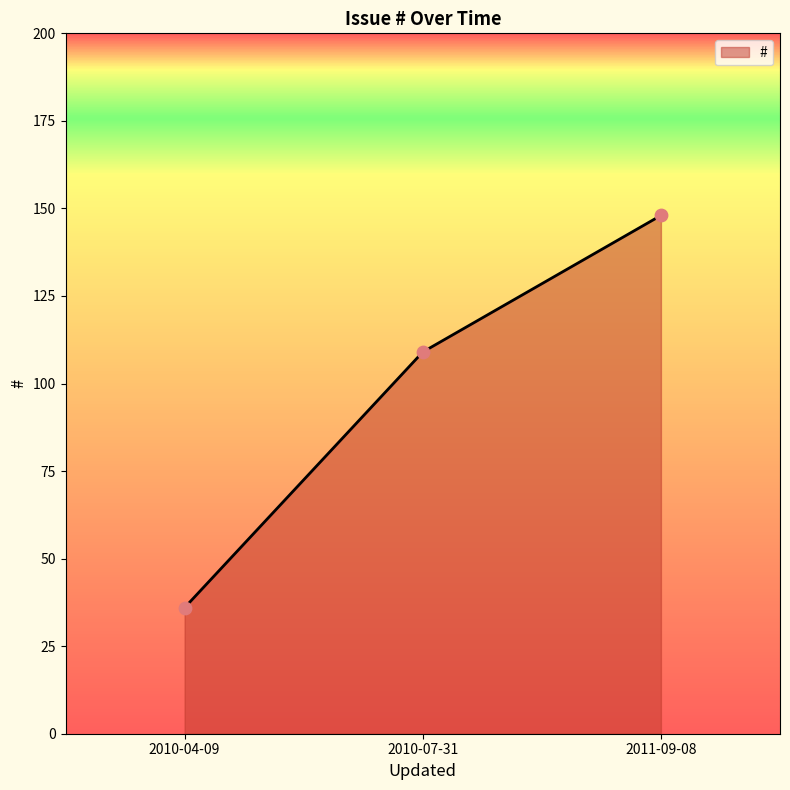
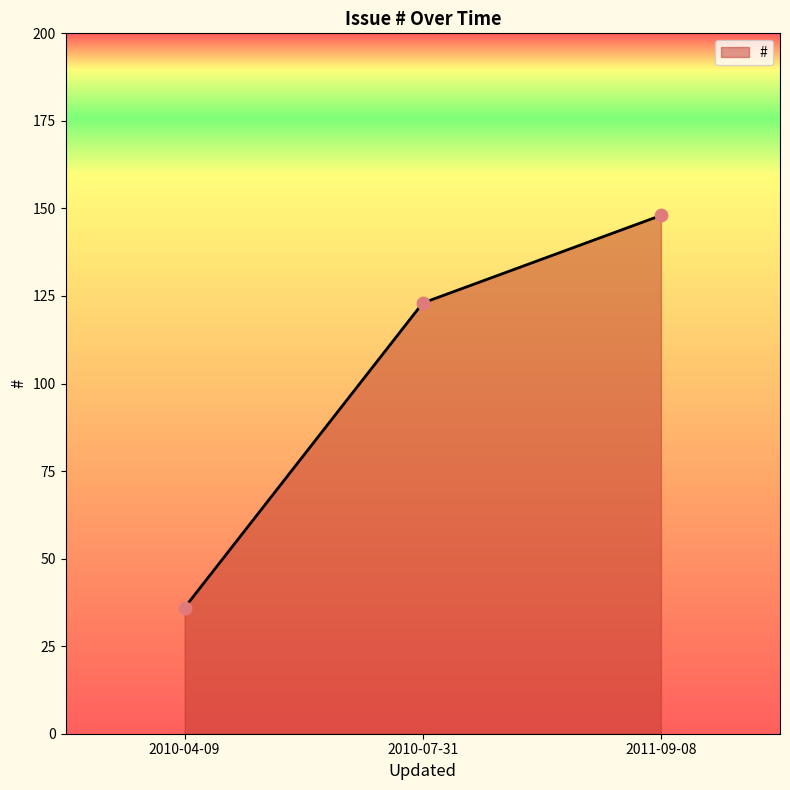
2010-07-31: 109 -> 123
